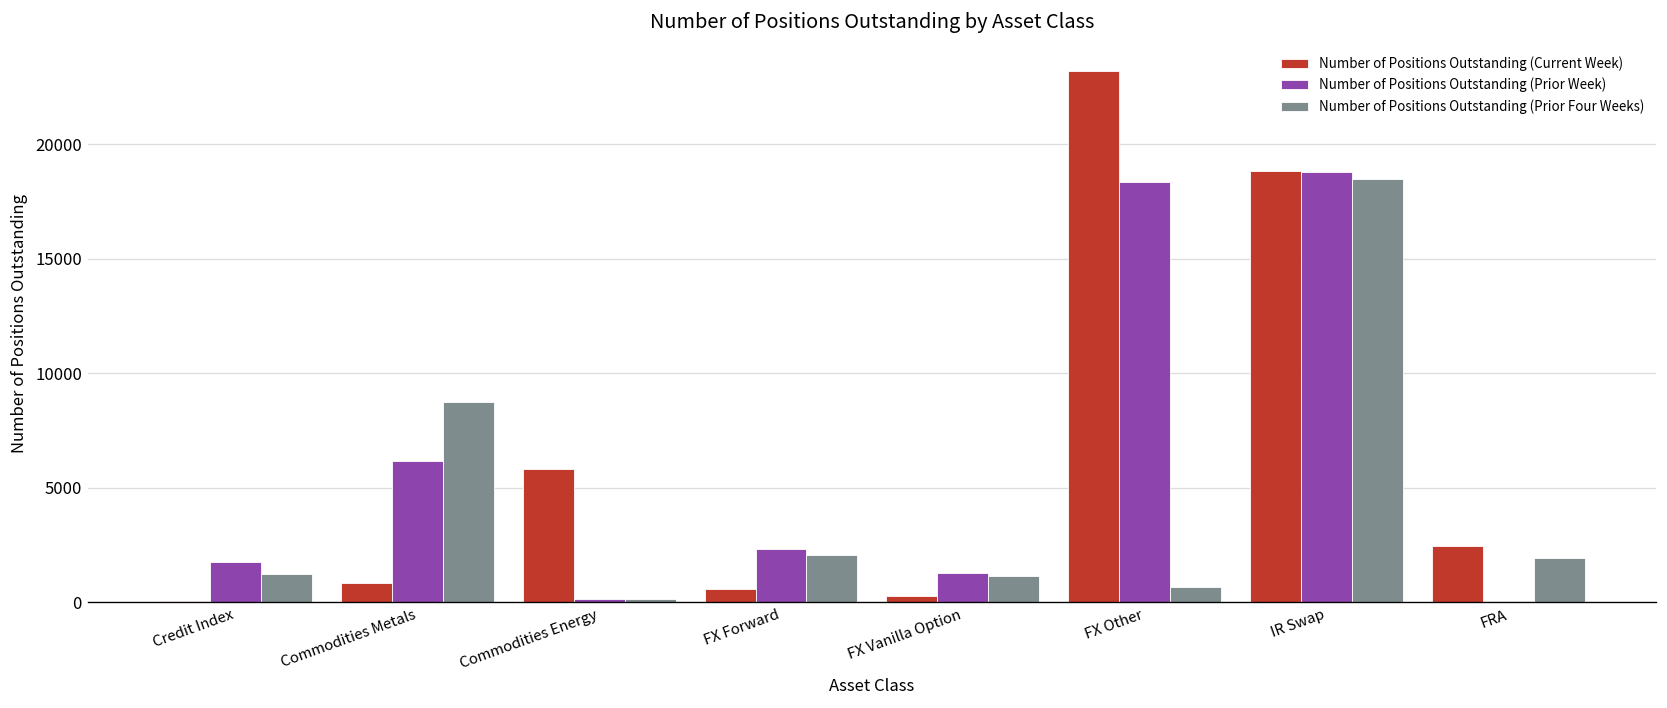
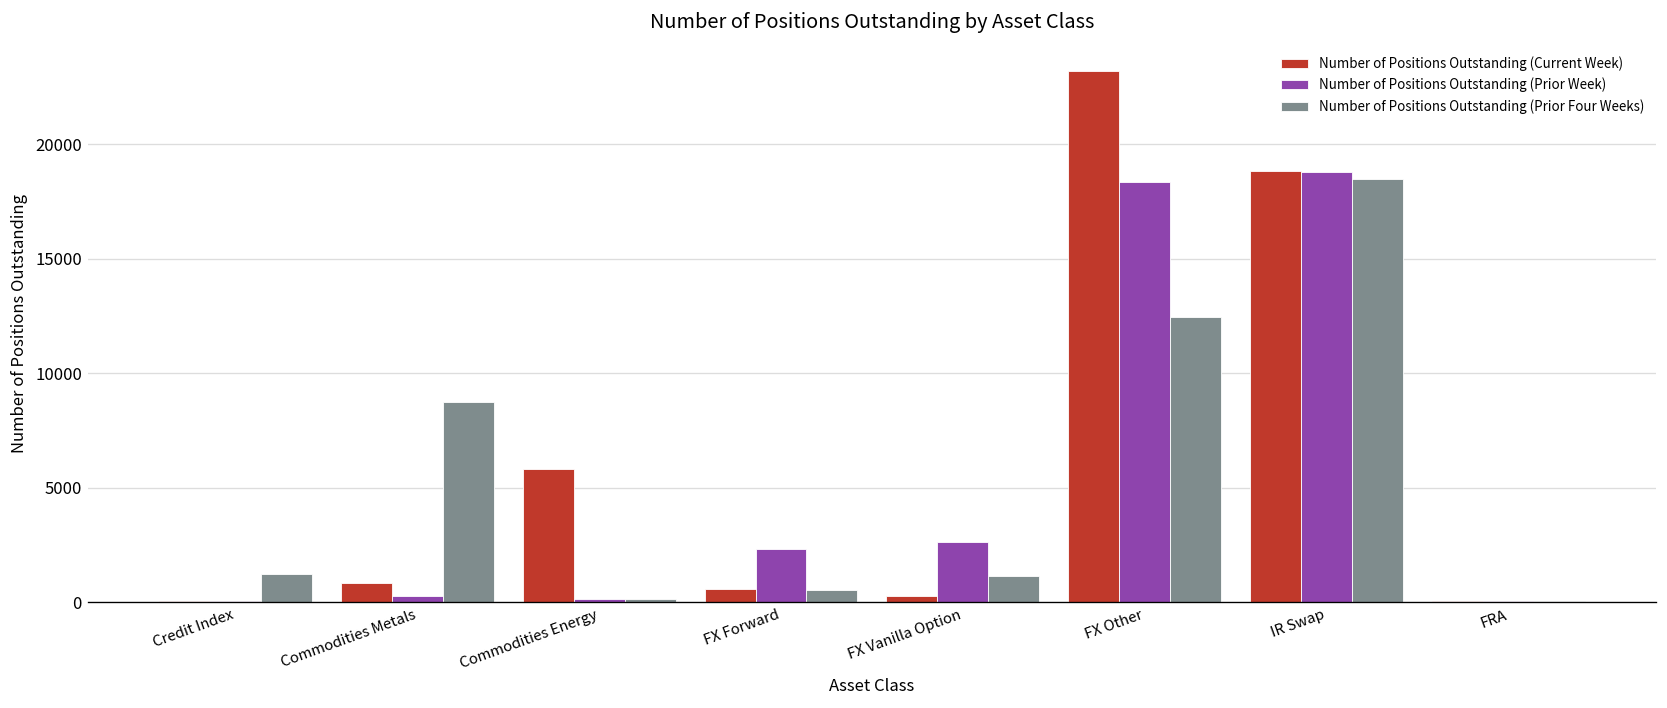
Number of Positions Outstanding (Prior Week), Credit Index: 1700 -> 100
Number of Positions Outstanding (Prior Week), Commodities Metals: 6200 -> 300
Number of Positions Outstanding (Prior Four Weeks), FX Forward: 2000 -> 500
Number of Positions Outstanding (Prior Week), FX Vanilla Option: 1300 -> 2600
Number of Positions Outstanding (Prior Four Weeks), FX Other: 700 -> 12400
Number of Positions Outstanding (Current Week), FRA: 2500 -> 0
Number of Positions Outstanding (Prior Four Weeks), FRA: 1900 -> 0
